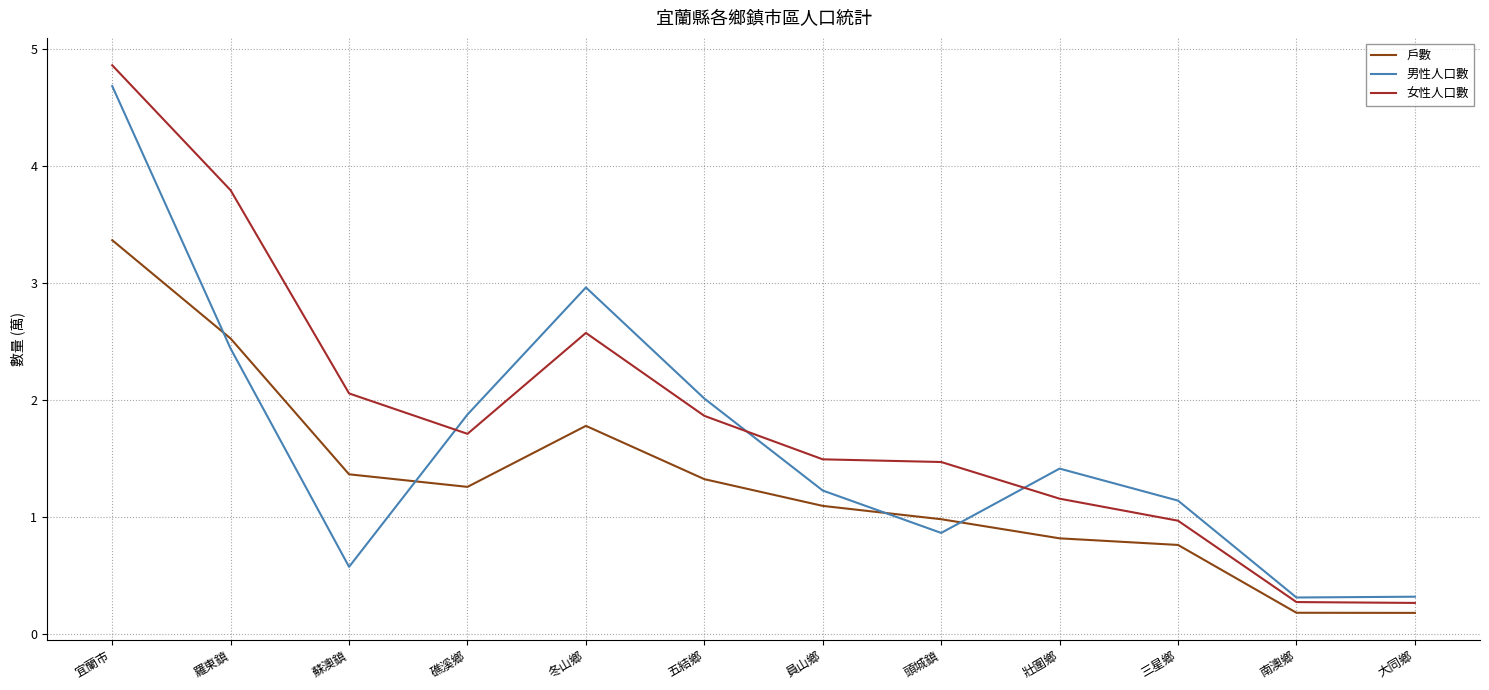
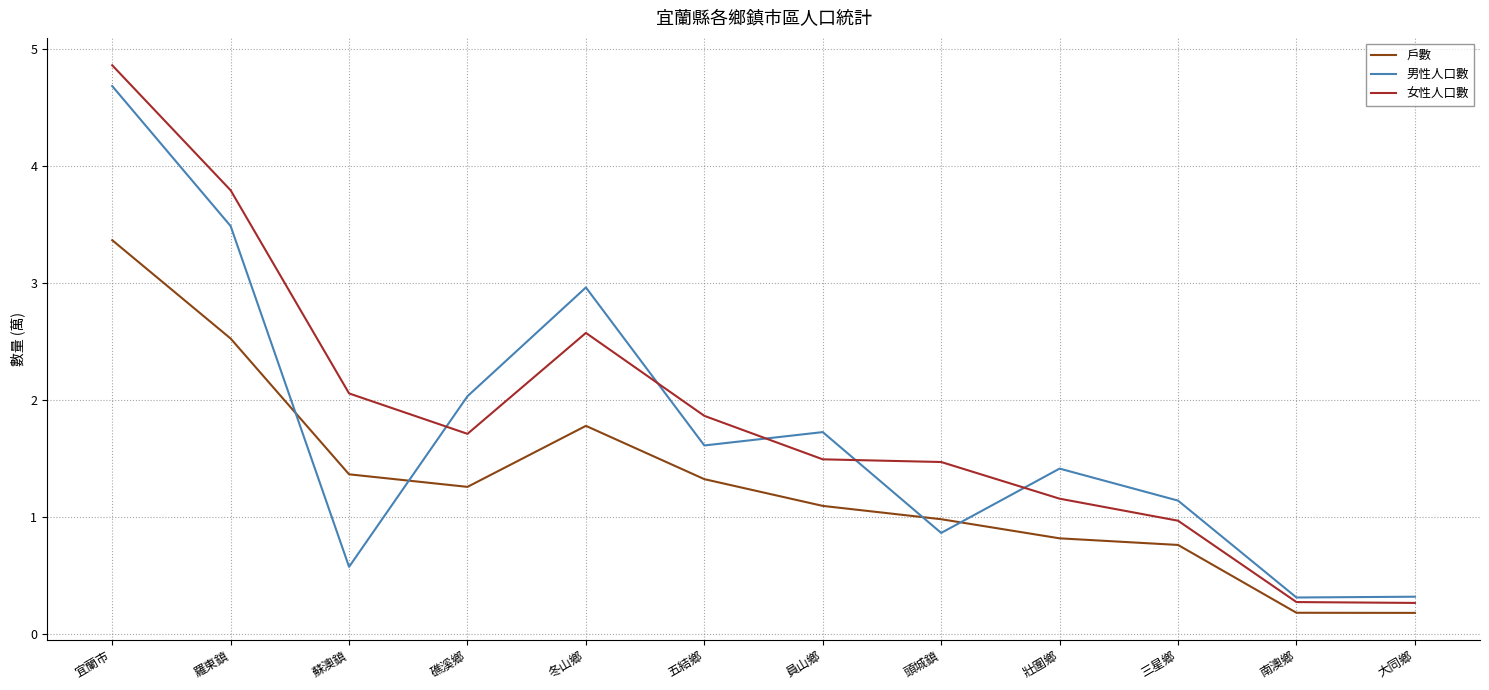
男性人口數, 羅東鎮: 2.44 -> 3.49
男性人口數, 礁溪鄉: 1.88 -> 2.04
男性人口數, 五結鄉: 2.02 -> 1.61
男性人口數, 員山鄉: 1.23 -> 1.73
